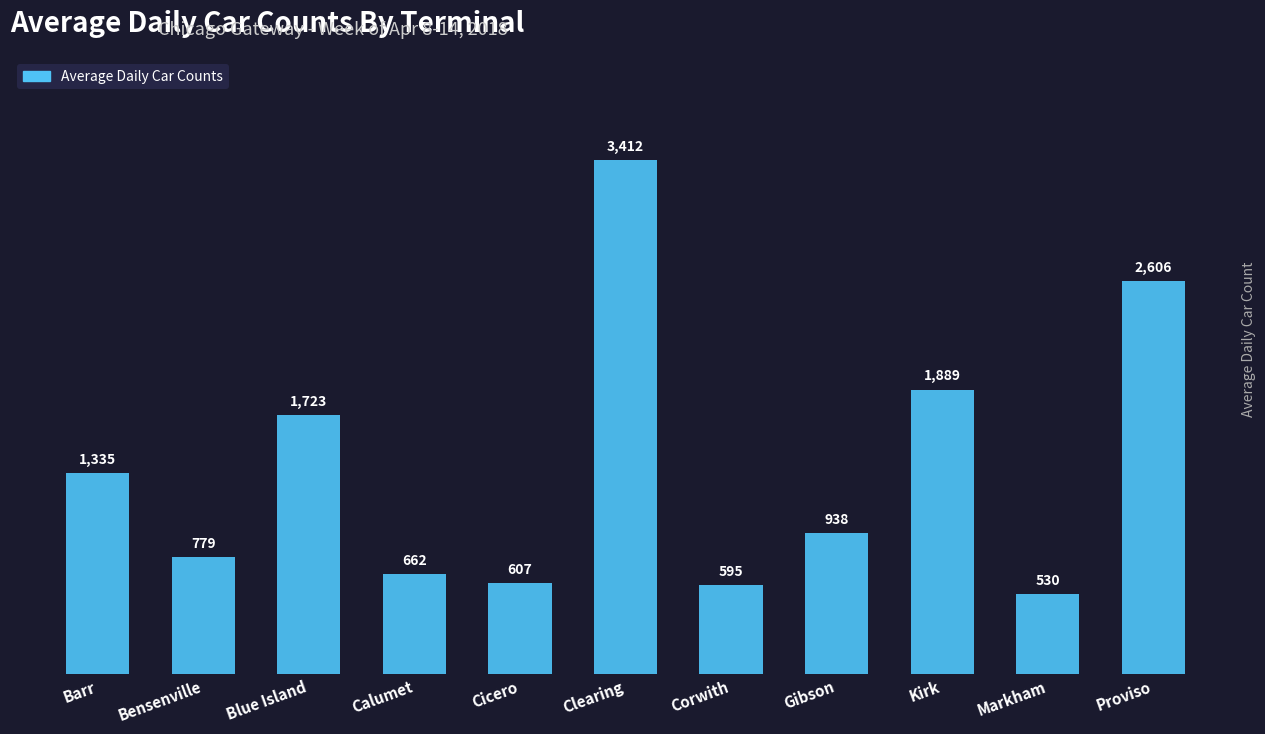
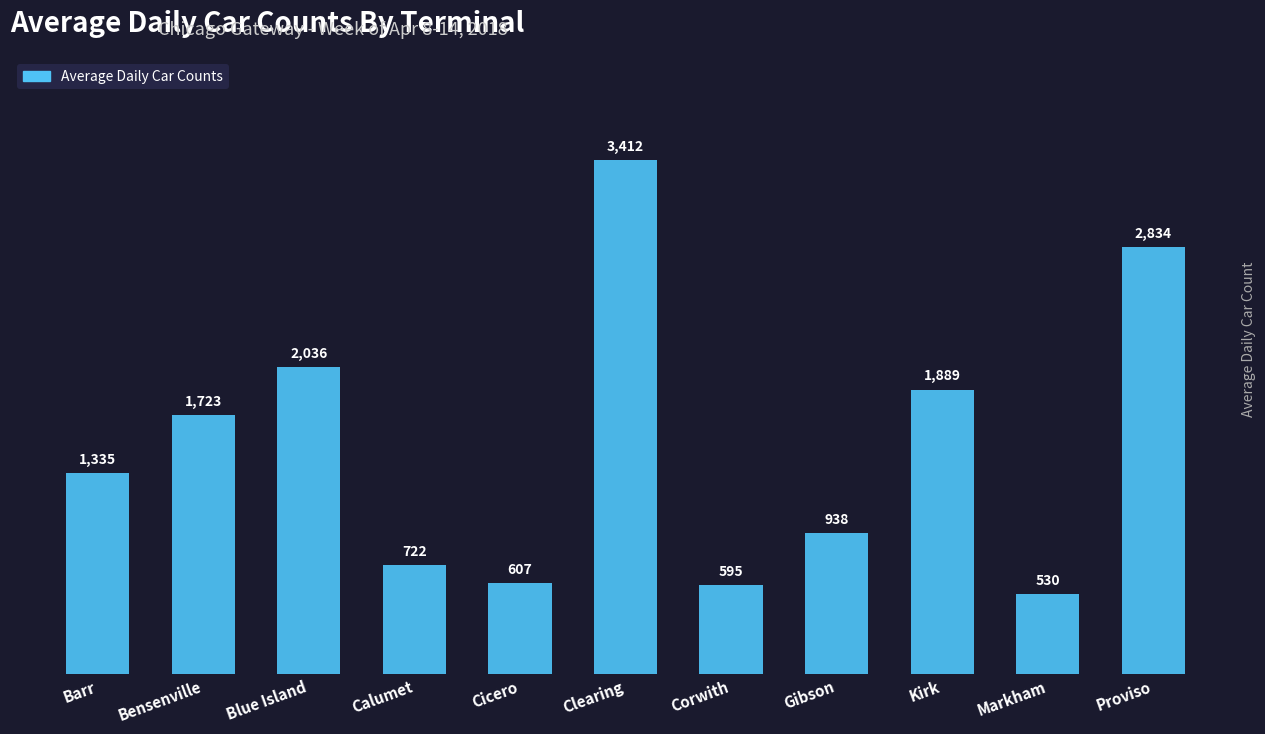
Bensenville: 779 -> 1,723
Blue Island: 1,723 -> 2,036
Calumet: 662 -> 722
Proviso: 2,606 -> 2,834
